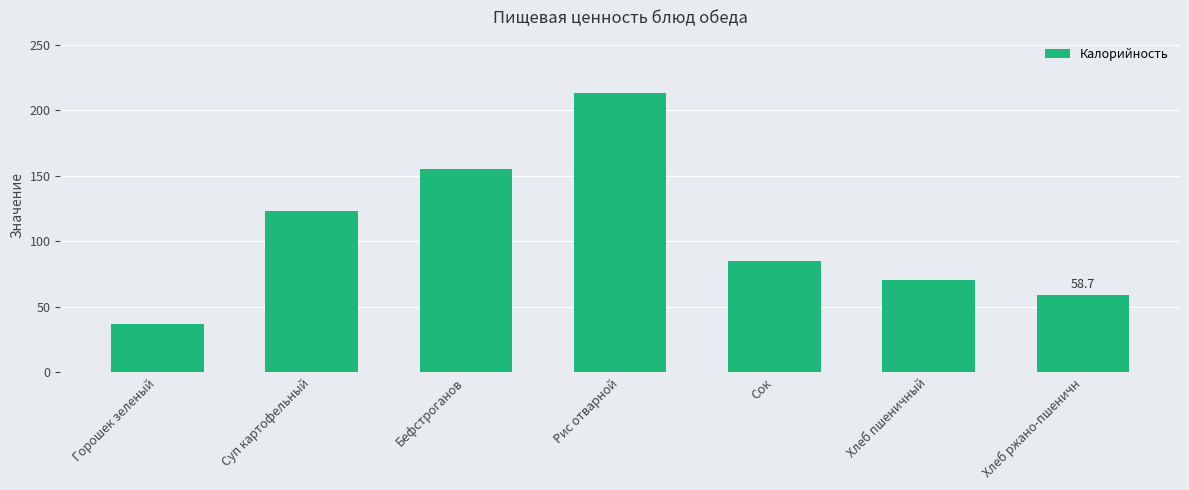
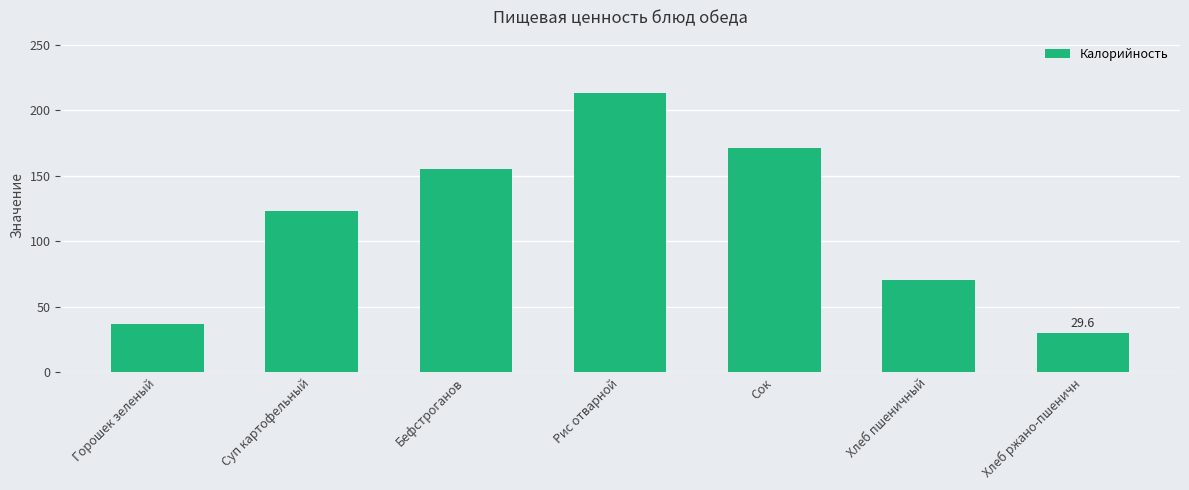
Сок: 85 -> 171
Хлеб ржано-пшеничн: 58.7 -> 29.6
